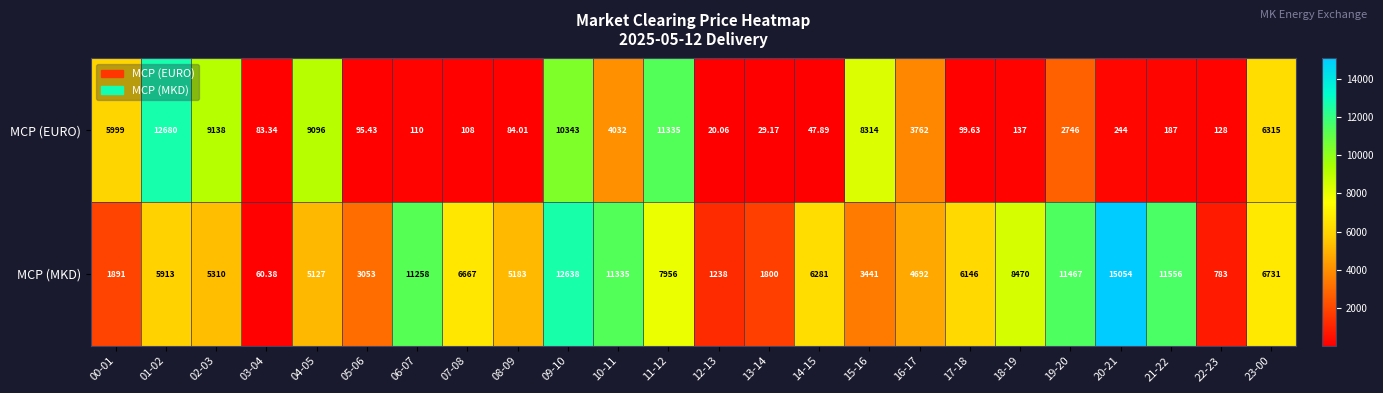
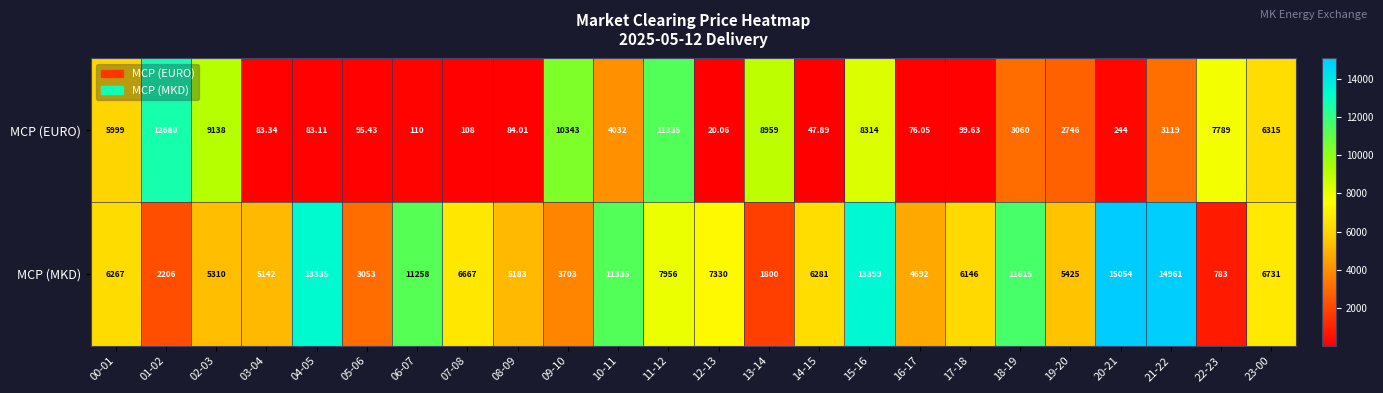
MCP (EURO), 04-05: 9096 -> 83.11
MCP (EURO), 13-14: 29.17 -> 8959
MCP (EURO), 16-17: 3762 -> 76.05
MCP (EURO), 18-19: 137 -> 3060
MCP (EURO), 21-22: 187 -> 3119
MCP (EURO), 22-23: 128 -> 7789
MCP (MKD), 00-01: 1891 -> 6267
MCP (MKD), 01-02: 5913 -> 2206
MCP (MKD), 03-04: 60.38 -> 5142
MCP (MKD), 04-05: 5127 -> 13335
MCP (MKD), 09-10: 12638 -> 3703
MCP (MKD), 12-13: 1238 -> 7330
MCP (MKD), 15-16: 3441 -> 13399
MCP (MKD), 18-19: 8470 -> 11615
MCP (MKD), 19-20: 11467 -> 5425
MCP (MKD), 21-22: 11556 -> 14961
